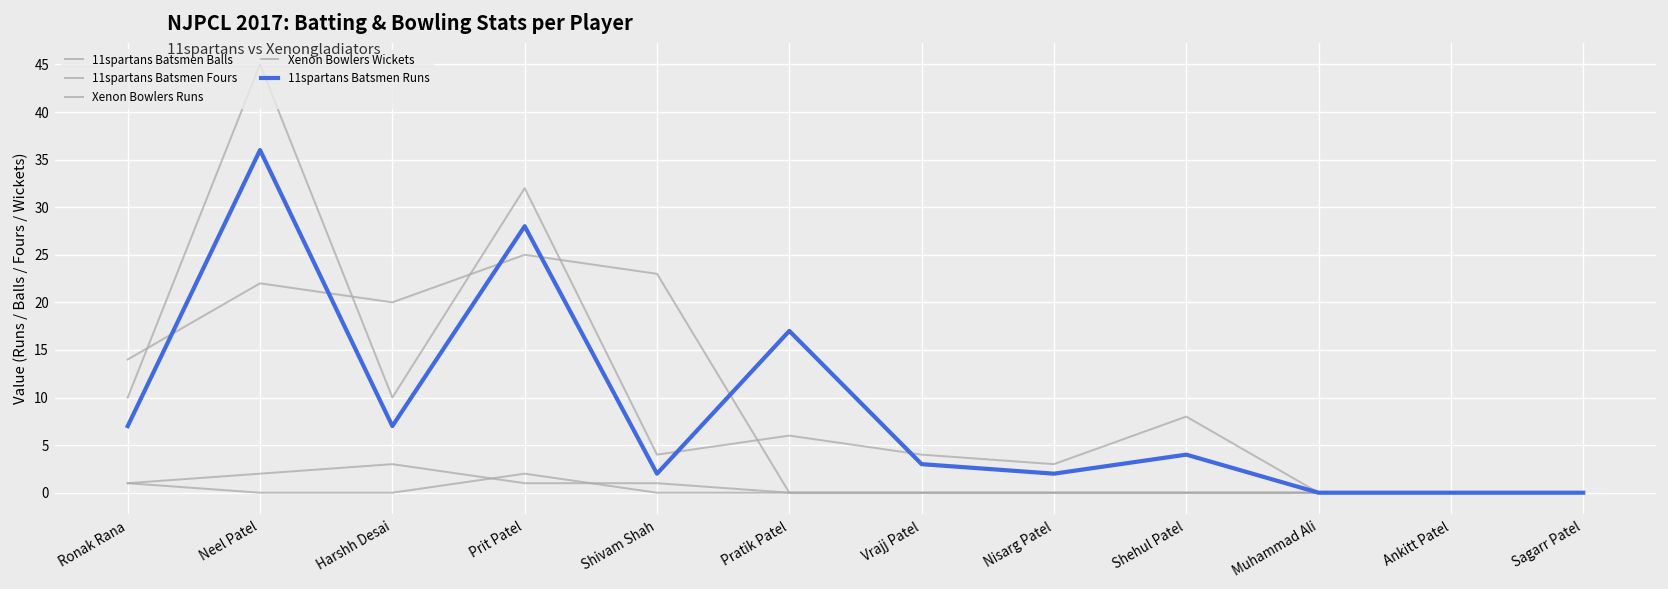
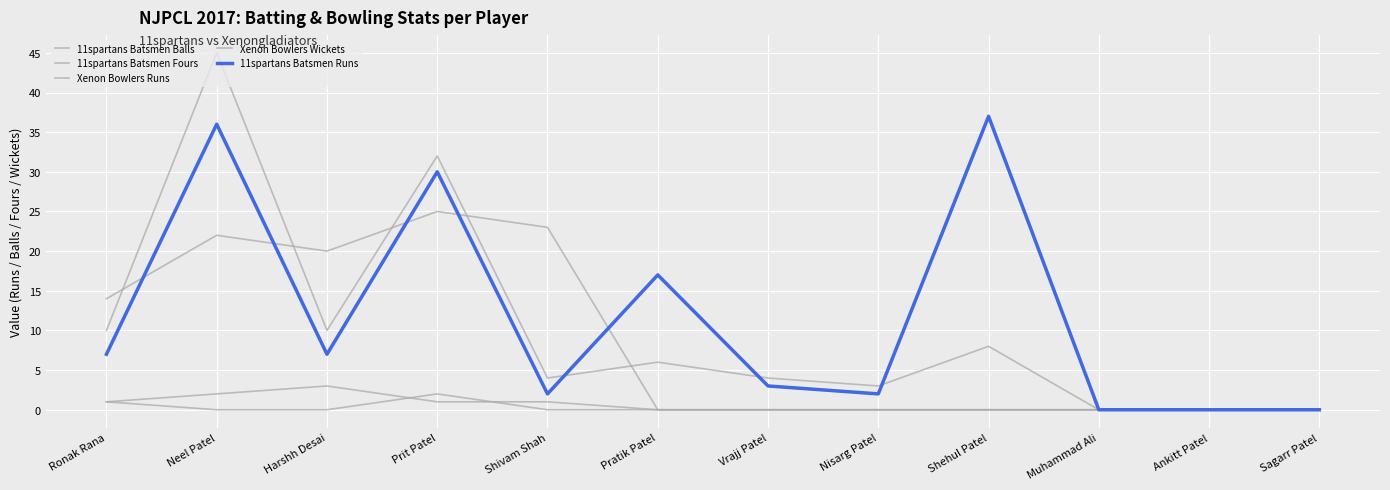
11spartans Batsmen Runs, Prit Patel: 28 -> 30
11spartans Batsmen Runs, Shehul Patel: 4 -> 37
